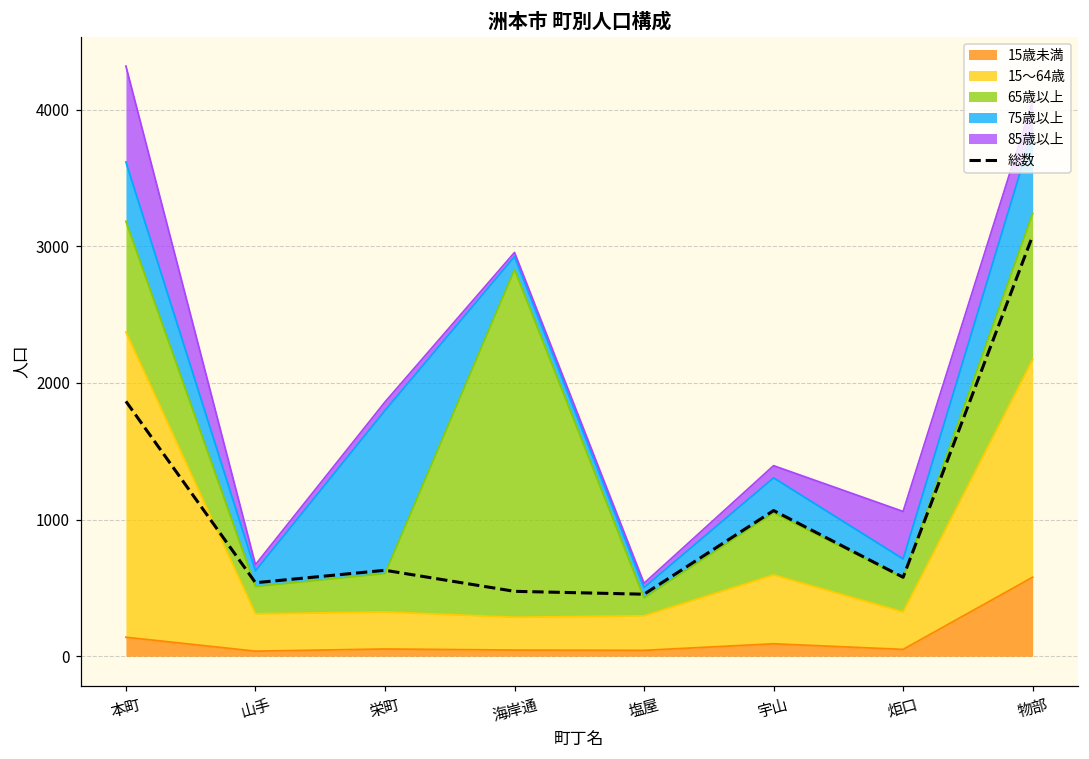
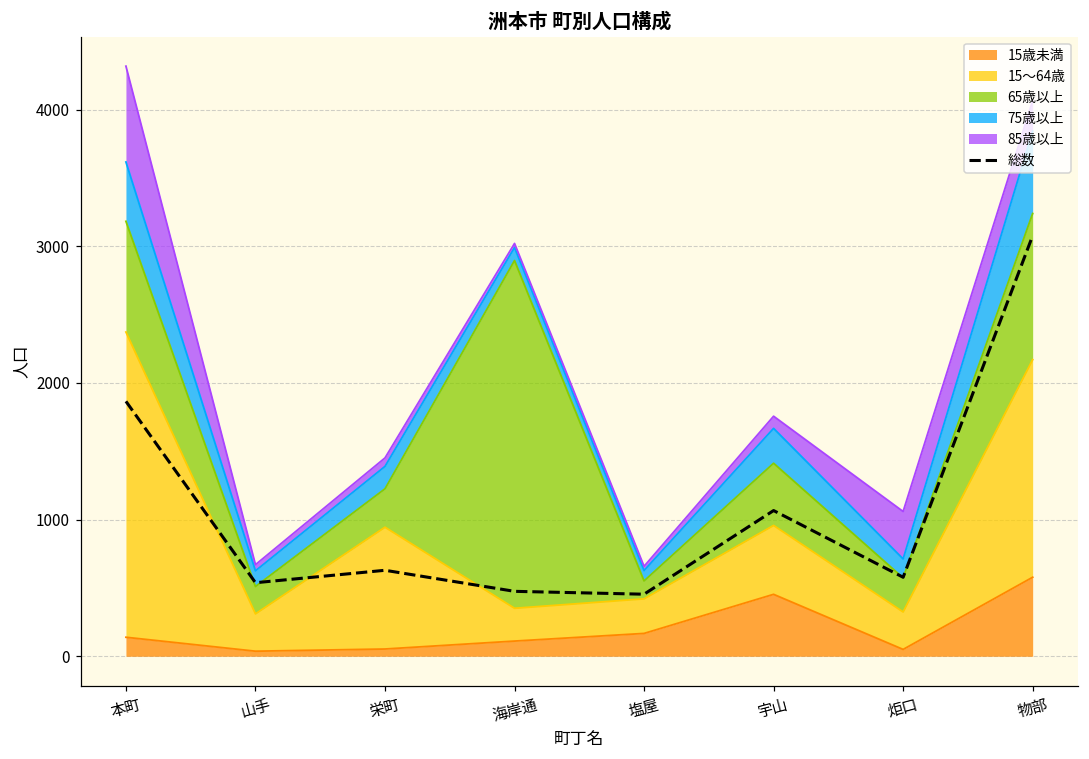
15～64歳, 栄町: 270 -> 890
75歳以上, 栄町: 1190 -> 160
15歳未満, 海岸通: 50 -> 110
15歳未満, 塩屋: 40 -> 170
15歳未満, 宇山: 90 -> 450
